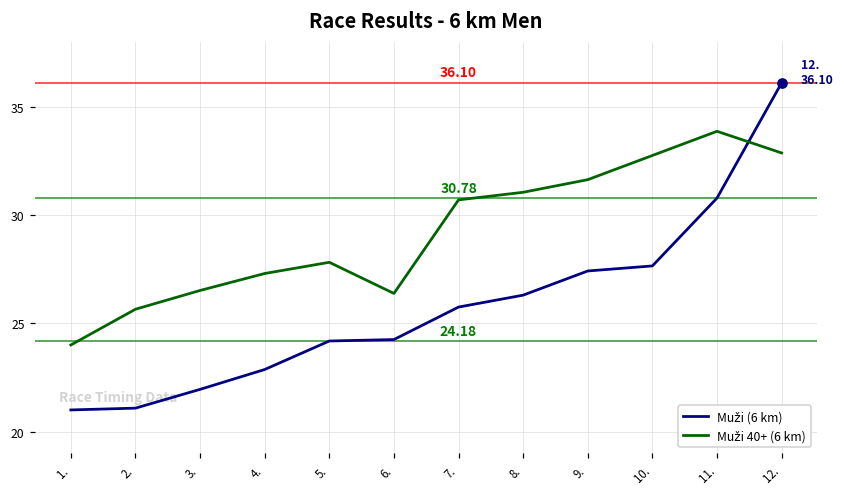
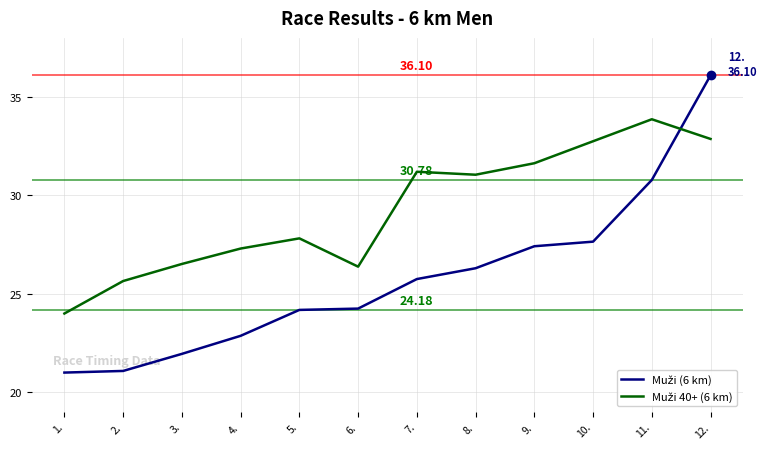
Muži 40+ (6 km), 7.: 30.7 -> 31.2
